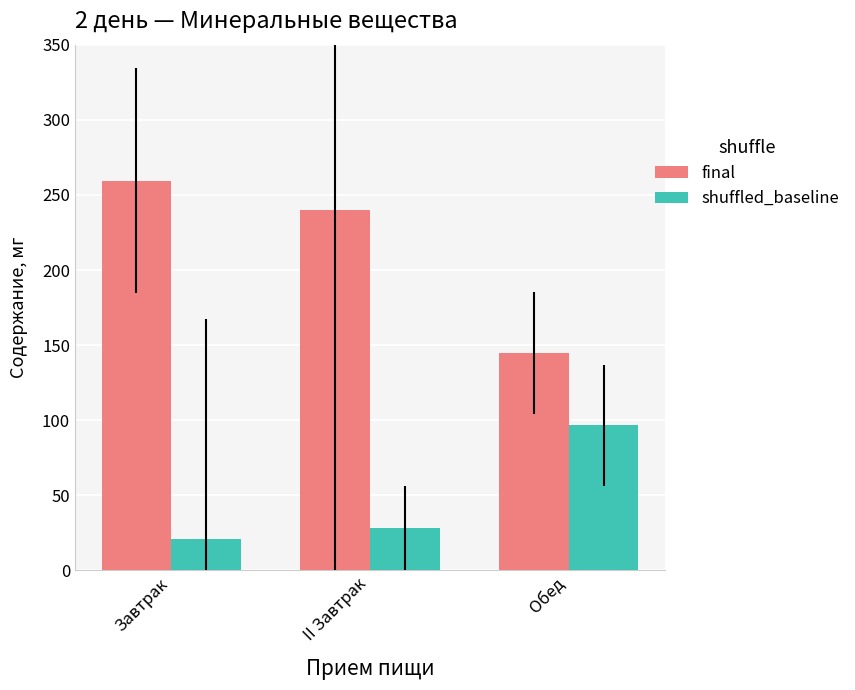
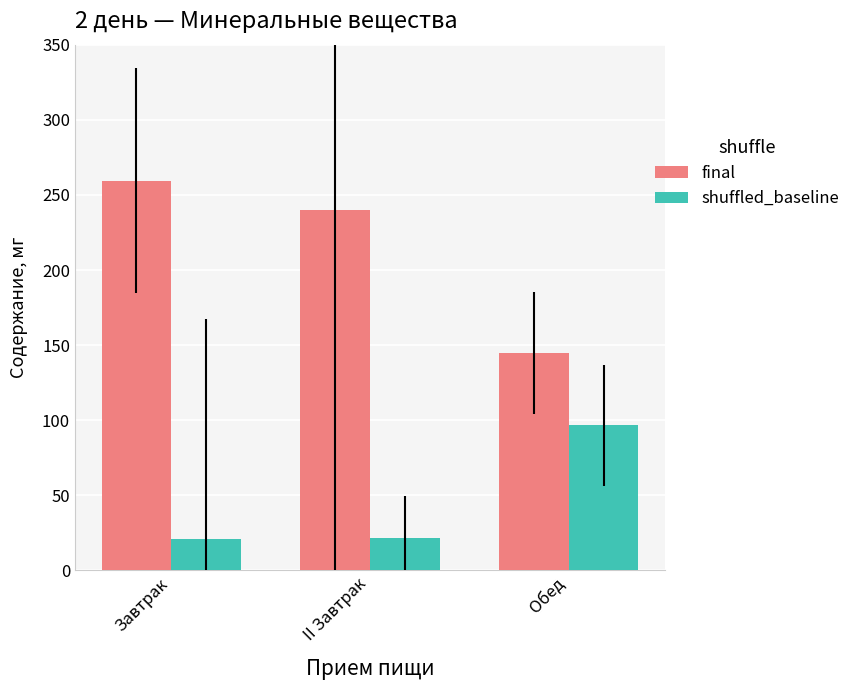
shuffled_baseline, II Завтрак: 28 -> 22
